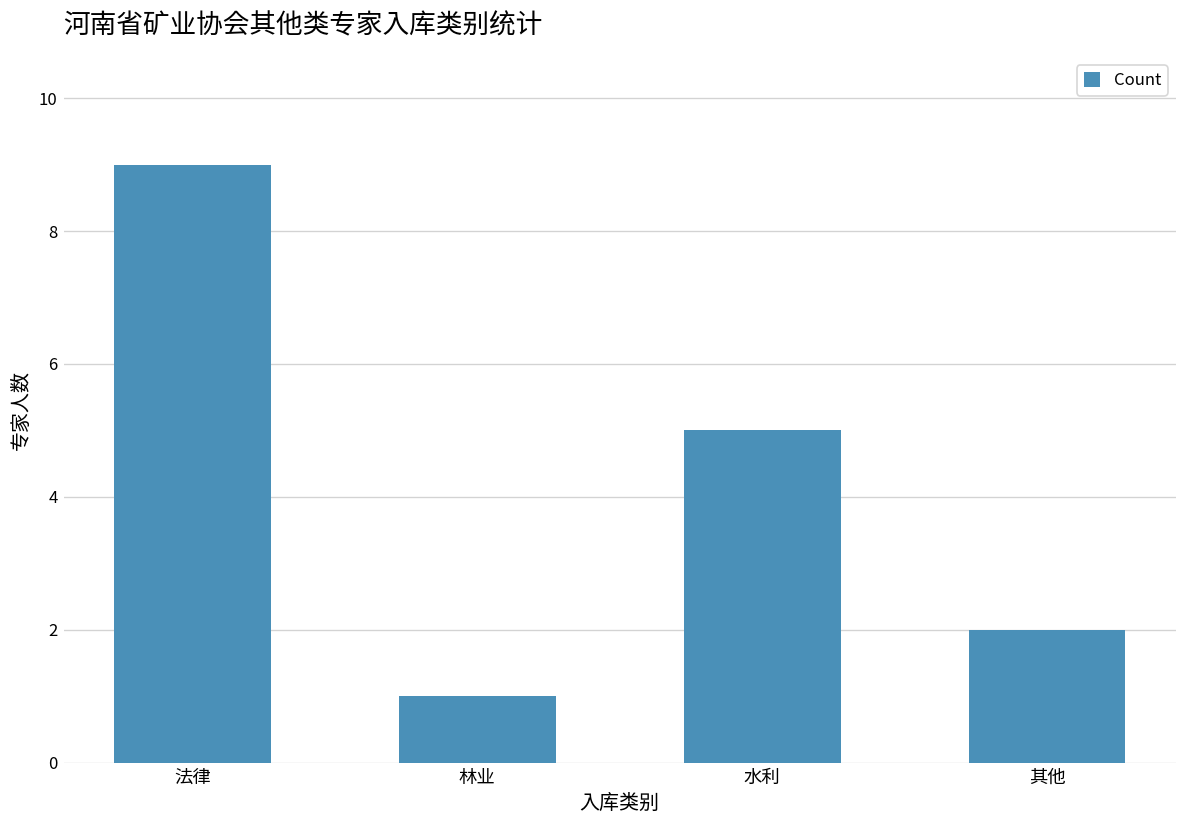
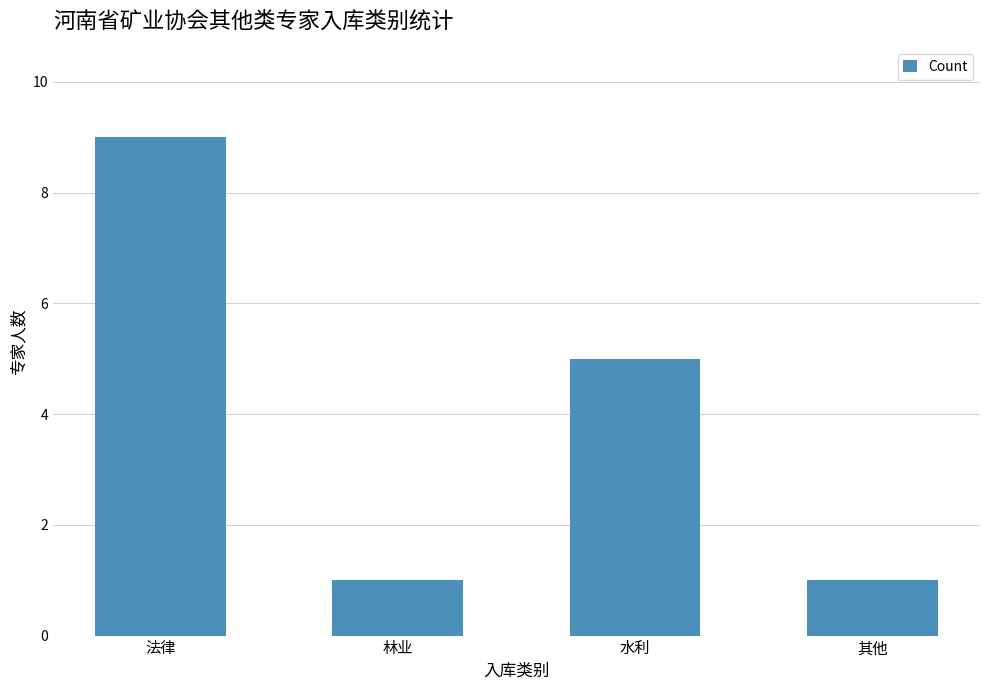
其他: 2 -> 1
